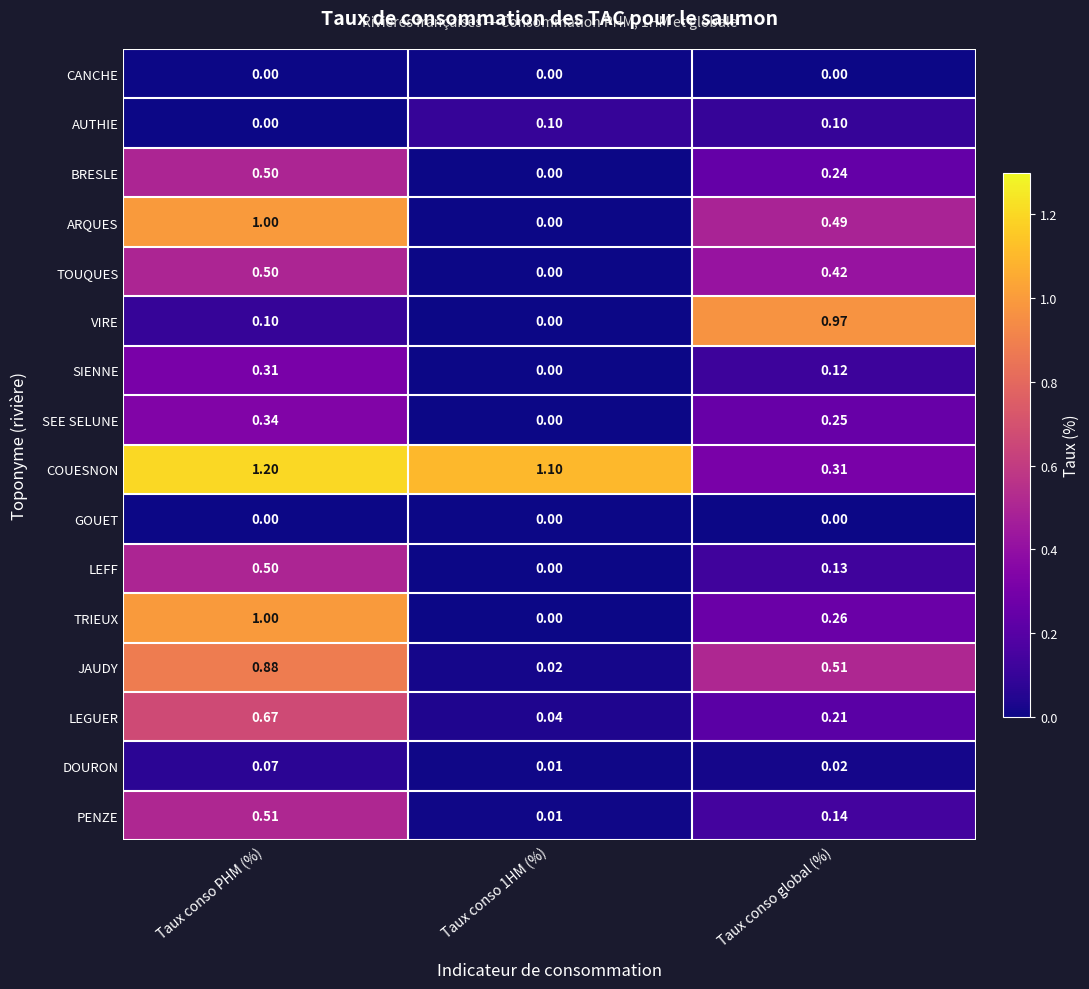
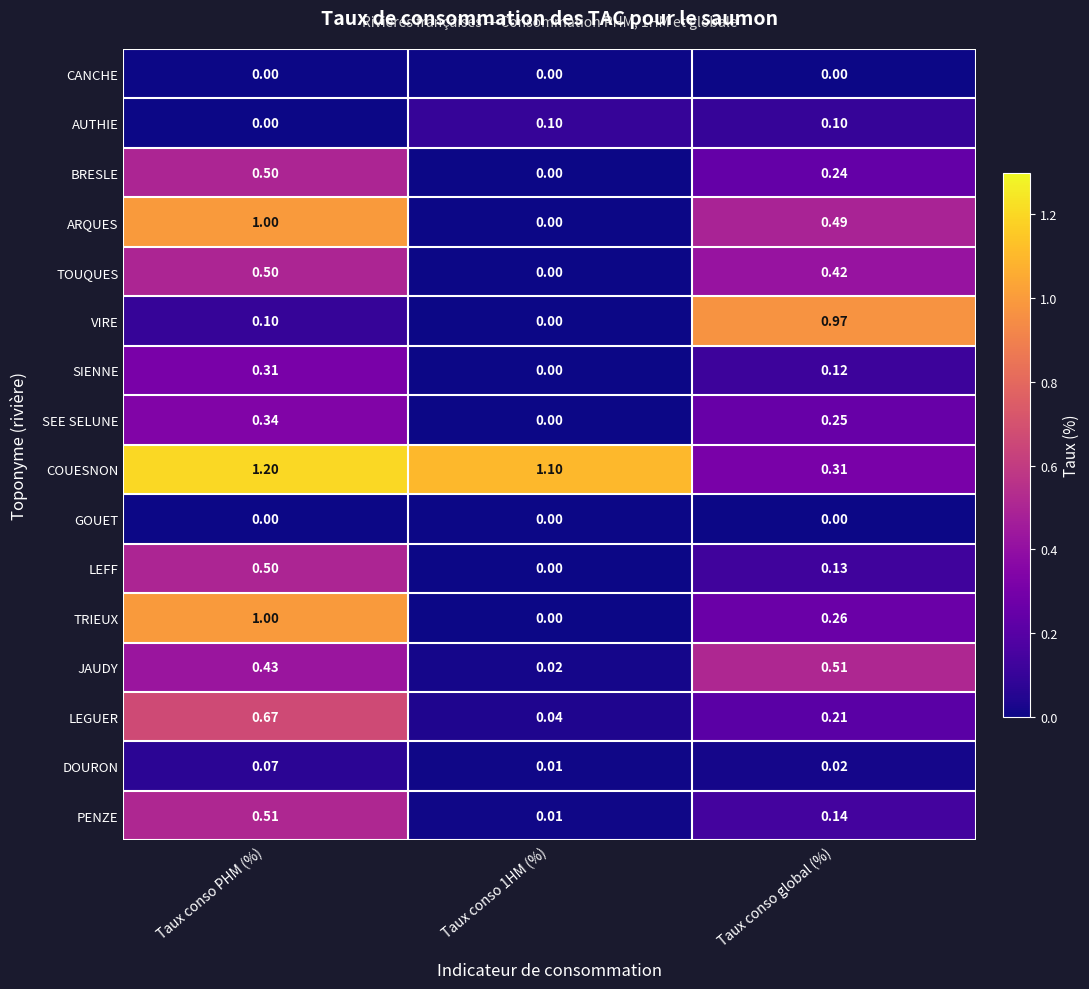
JAUDY, Taux conso PHM (%): 0.88 -> 0.43
